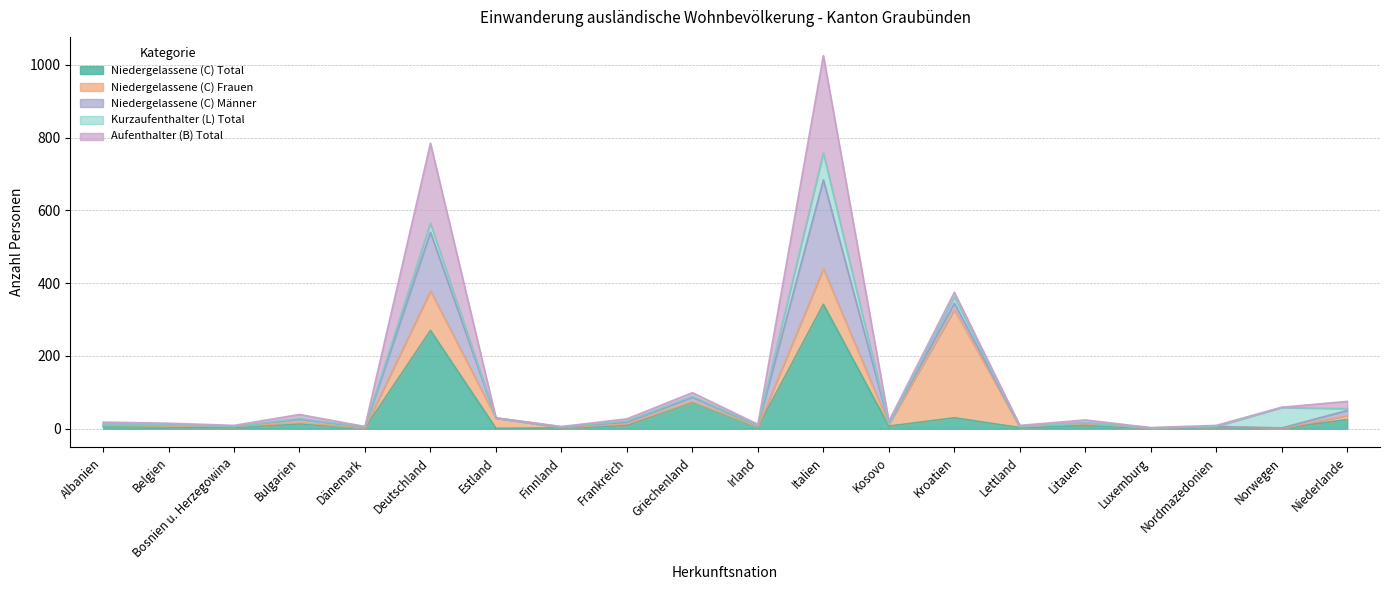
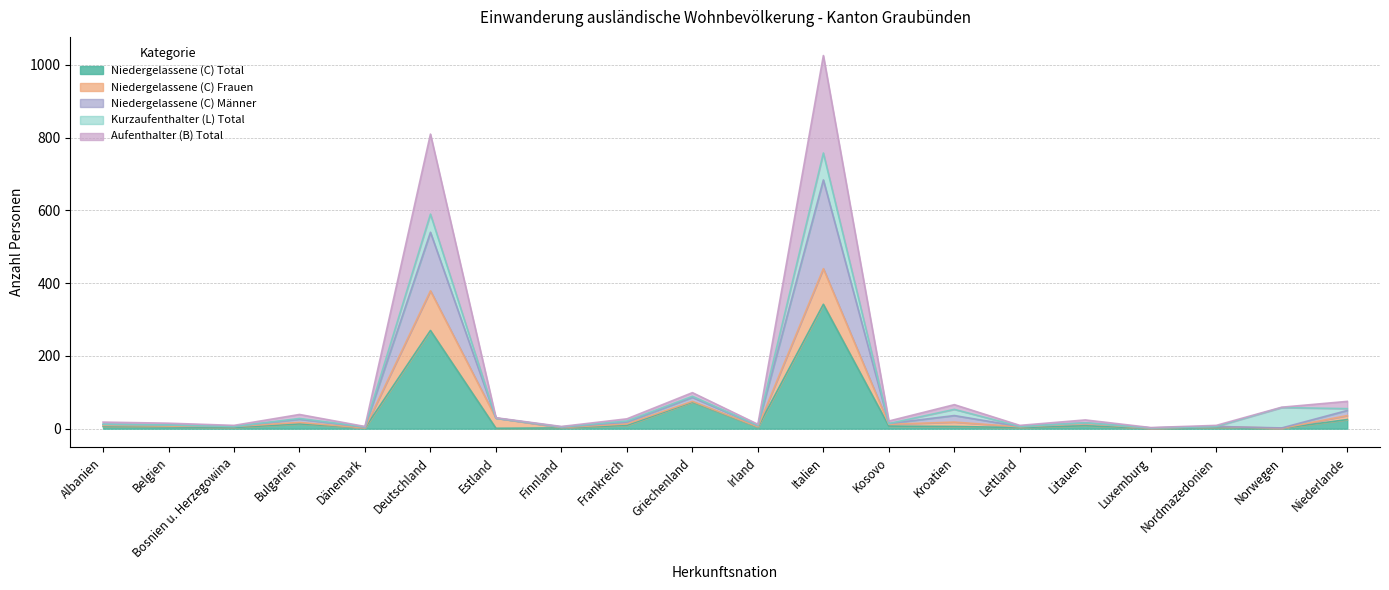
Kurzaufenthalter (L) Total, Deutschland: 30 -> 50
Niedergelassene (C) Total, Kroatien: 30 -> 10
Niedergelassene (C) Frauen, Kroatien: 300 -> 10
